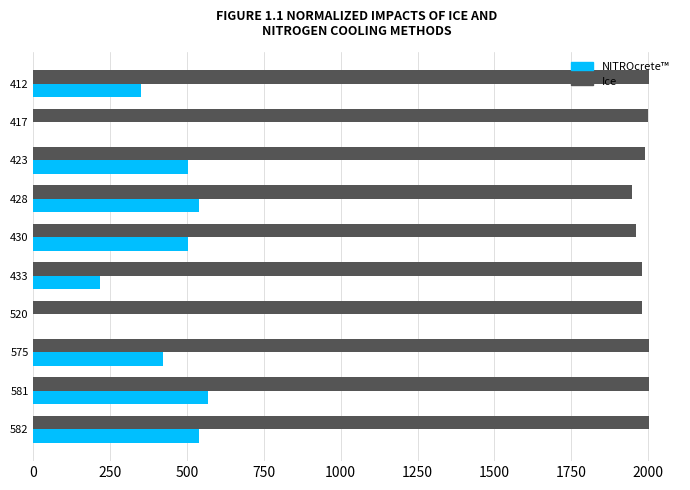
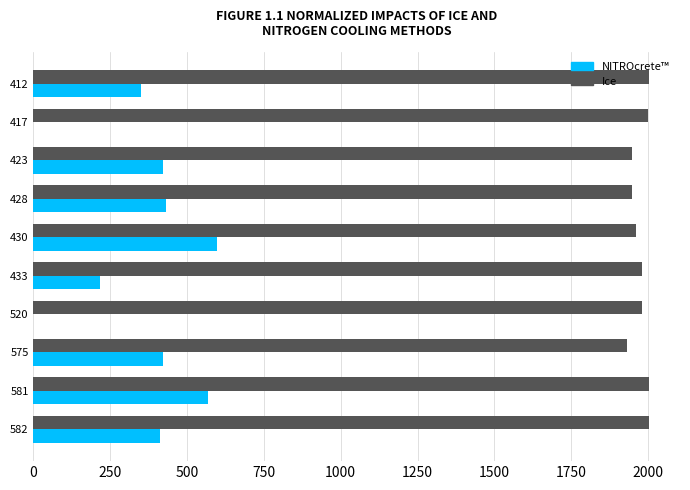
Ice, 423: 1990 -> 1950
NITROcrete™, 423: 500 -> 420
NITROcrete™, 428: 540 -> 430
NITROcrete™, 430: 500 -> 600
Ice, 575: 2000 -> 1930
NITROcrete™, 582: 540 -> 410
